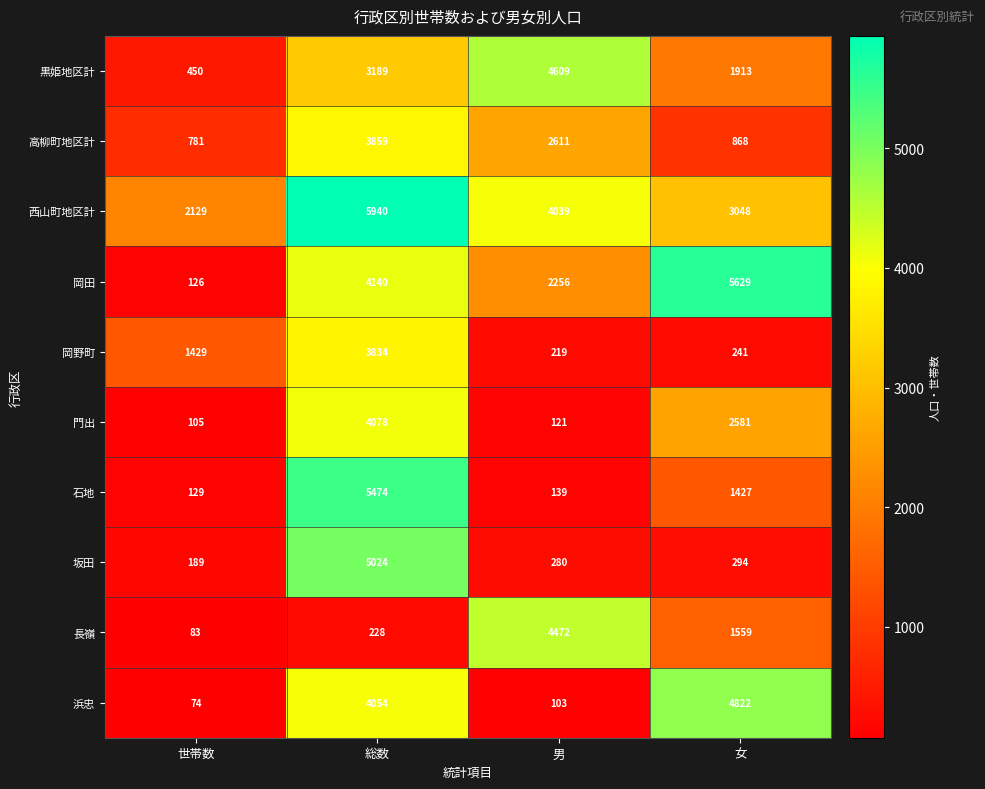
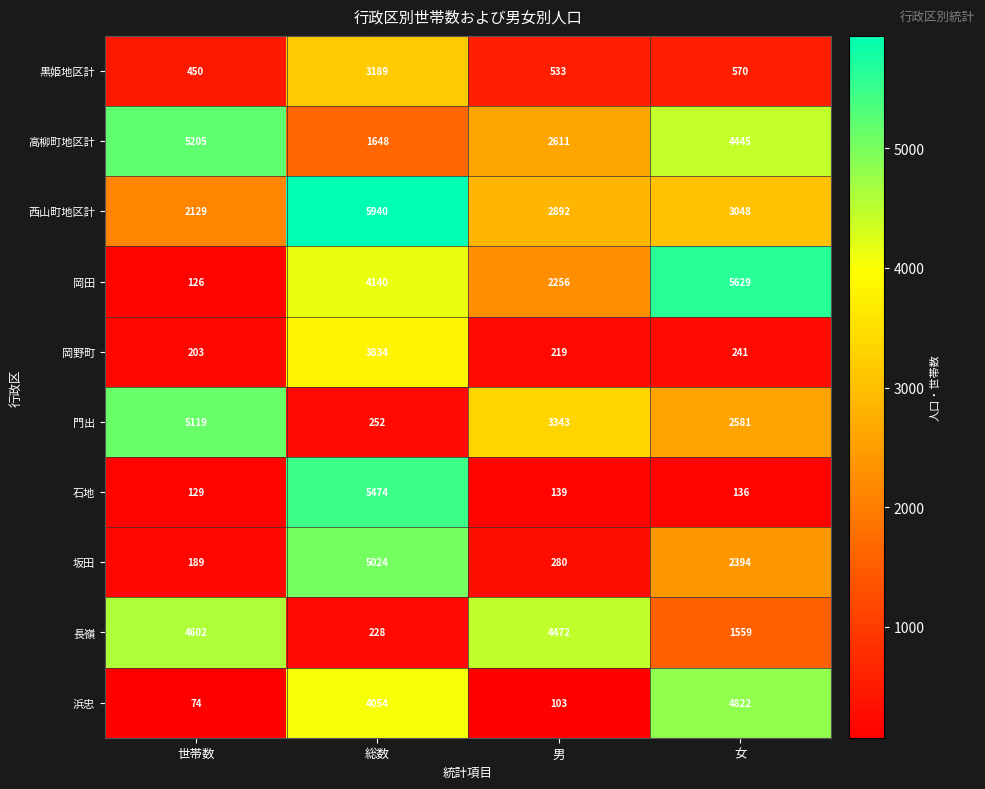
黒姫地区計, 男: 4609 -> 533
黒姫地区計, 女: 1913 -> 570
高柳町地区計, 世帯数: 781 -> 5205
高柳町地区計, 総数: 3859 -> 1648
高柳町地区計, 女: 868 -> 4445
西山町地区計, 男: 4039 -> 2892
岡野町, 世帯数: 1429 -> 203
門出, 世帯数: 105 -> 5119
門出, 総数: 4078 -> 252
門出, 男: 121 -> 3343
石地, 女: 1427 -> 136
坂田, 女: 294 -> 2394
長嶺, 世帯数: 83 -> 4602
